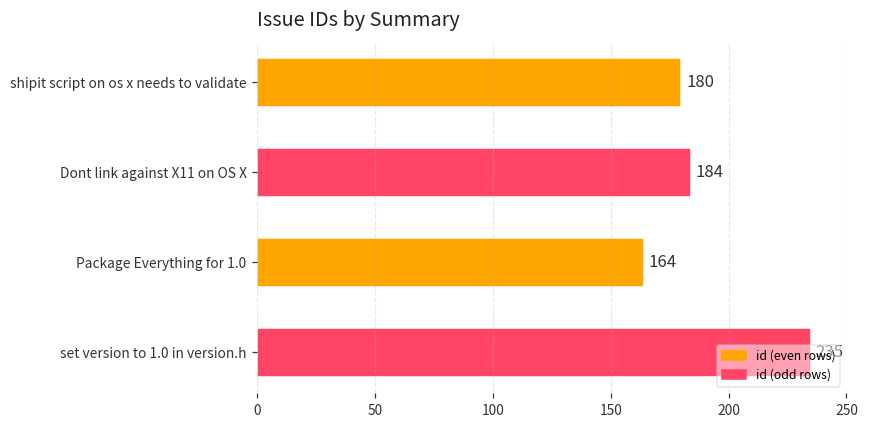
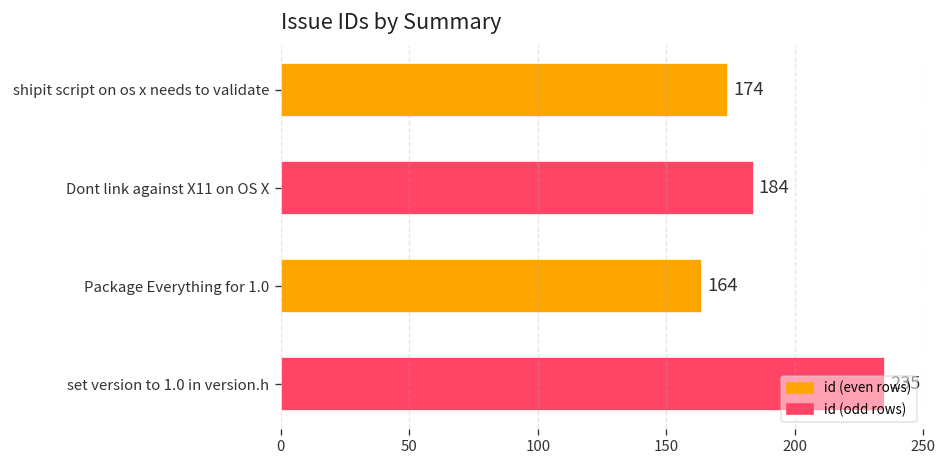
shipit script on os x needs to validate: 180 -> 174
